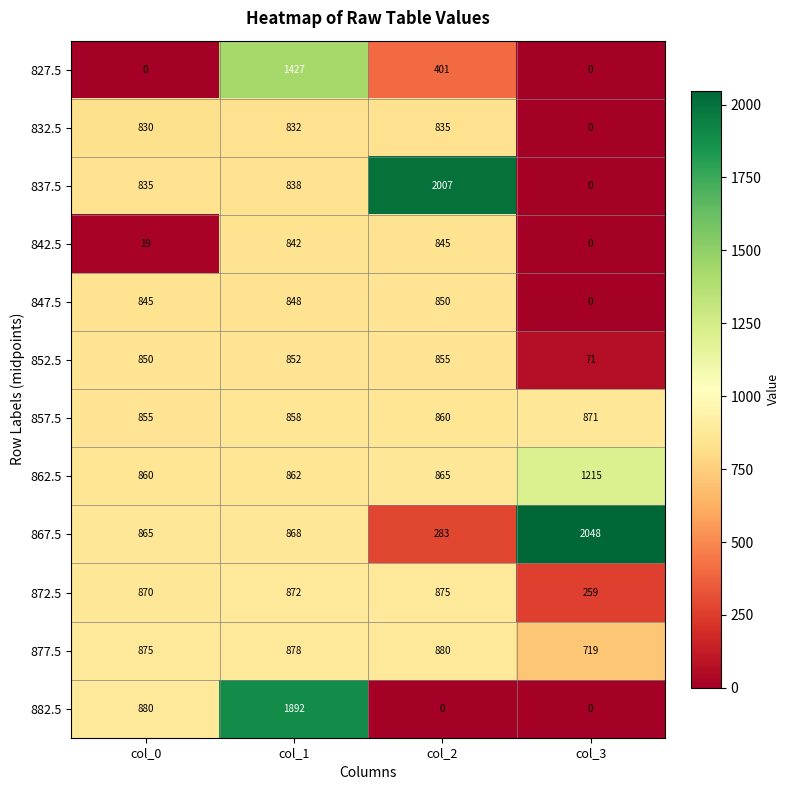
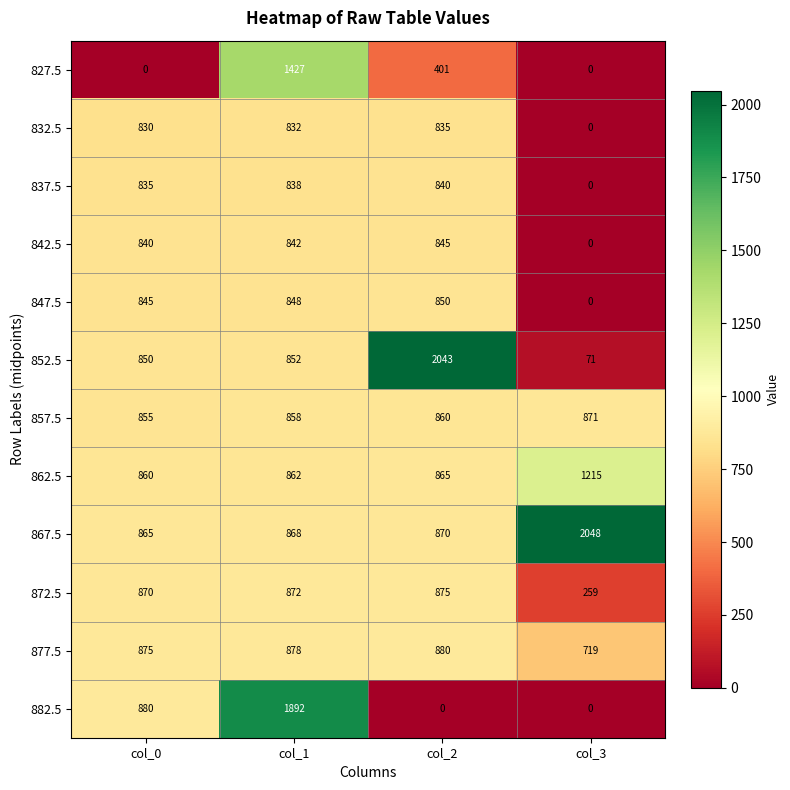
837.5, col_2: 2007 -> 840
842.5, col_0: 19 -> 840
852.5, col_2: 855 -> 2043
867.5, col_2: 283 -> 870
